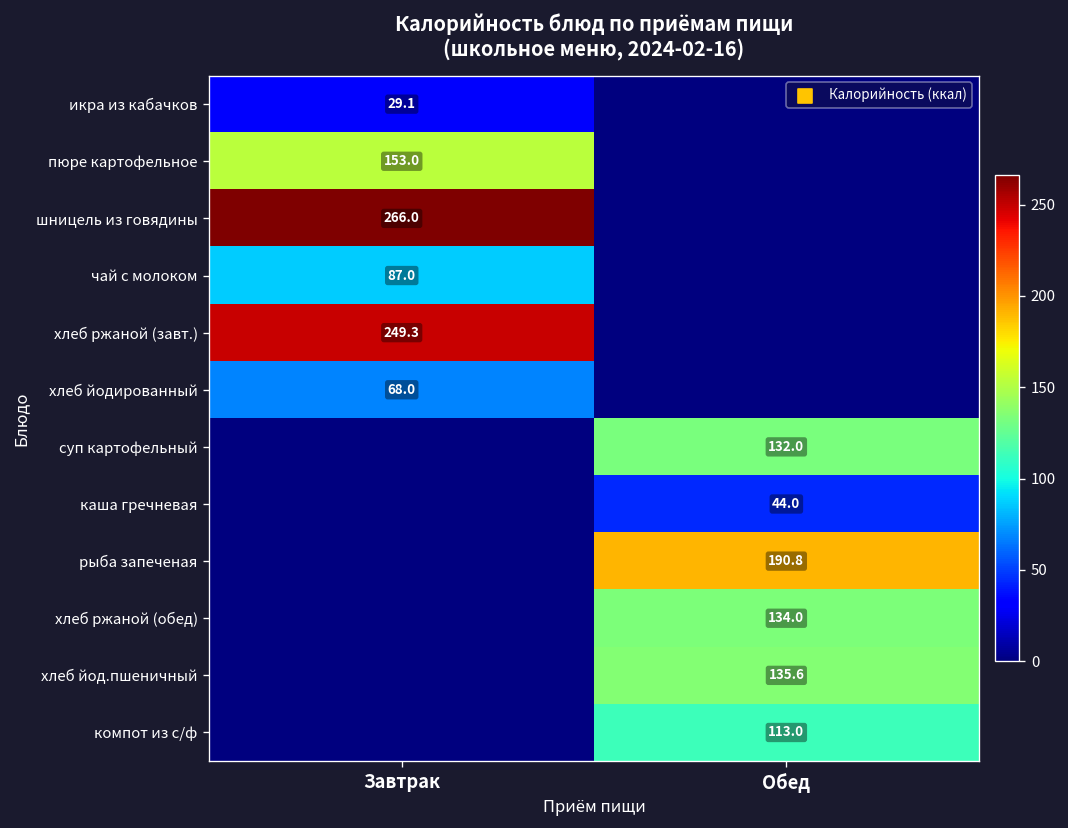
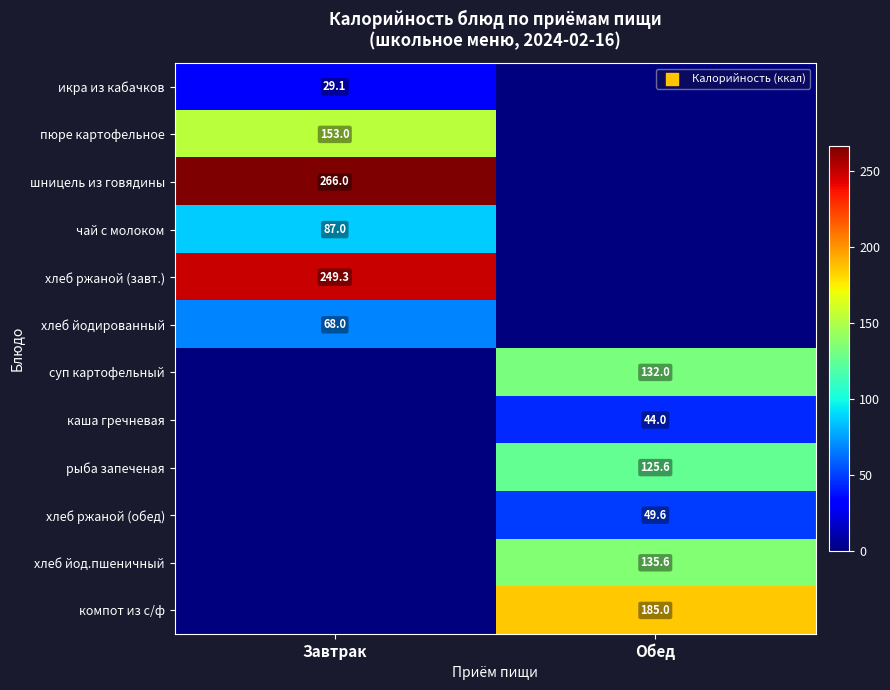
рыба запеченая, Обед: 190.8 -> 125.6
хлеб ржаной (обед), Обед: 134.0 -> 49.6
компот из с/ф, Обед: 113.0 -> 185.0
